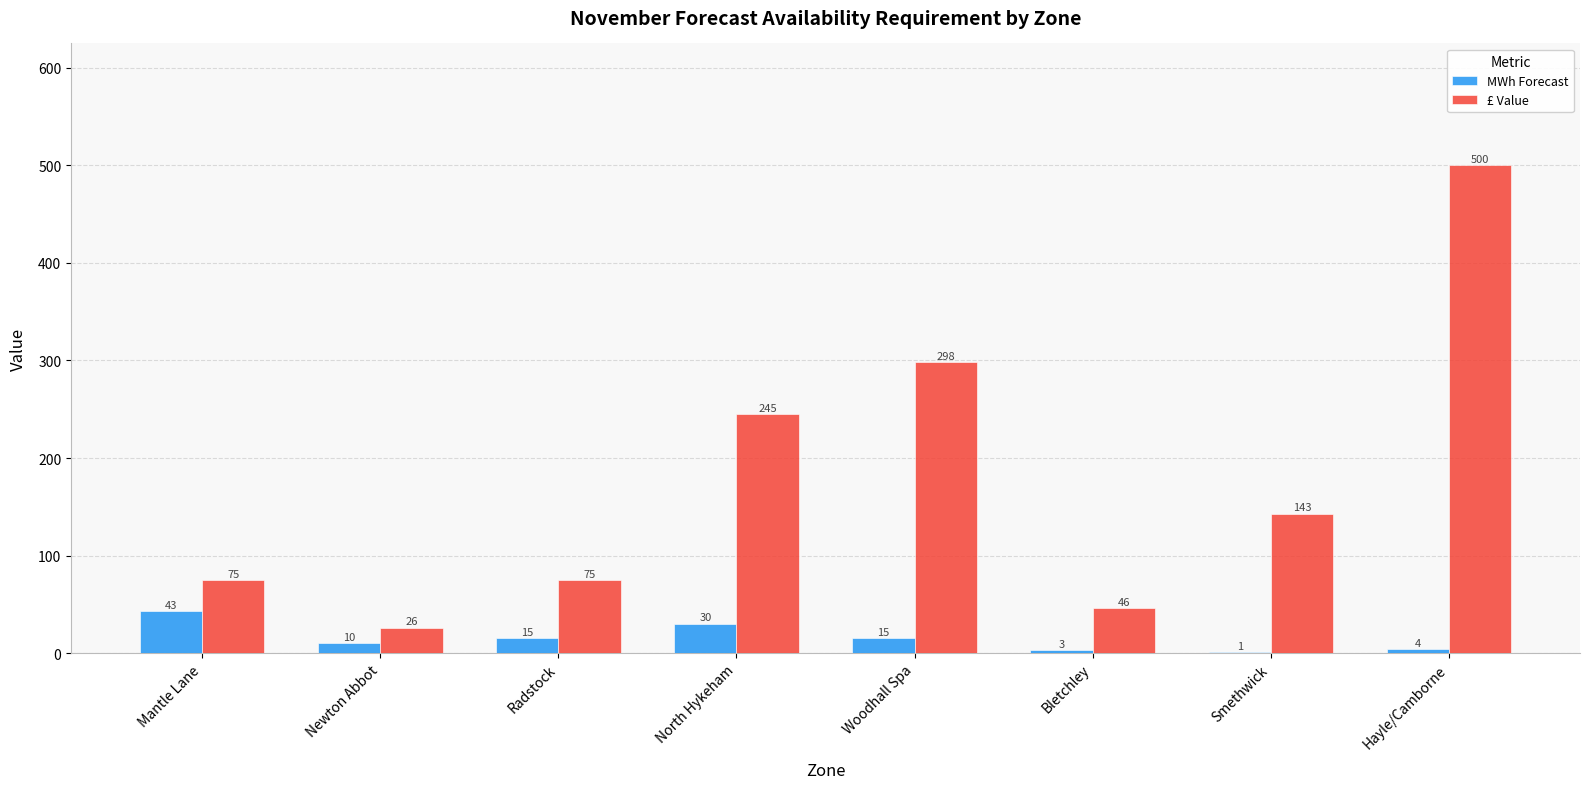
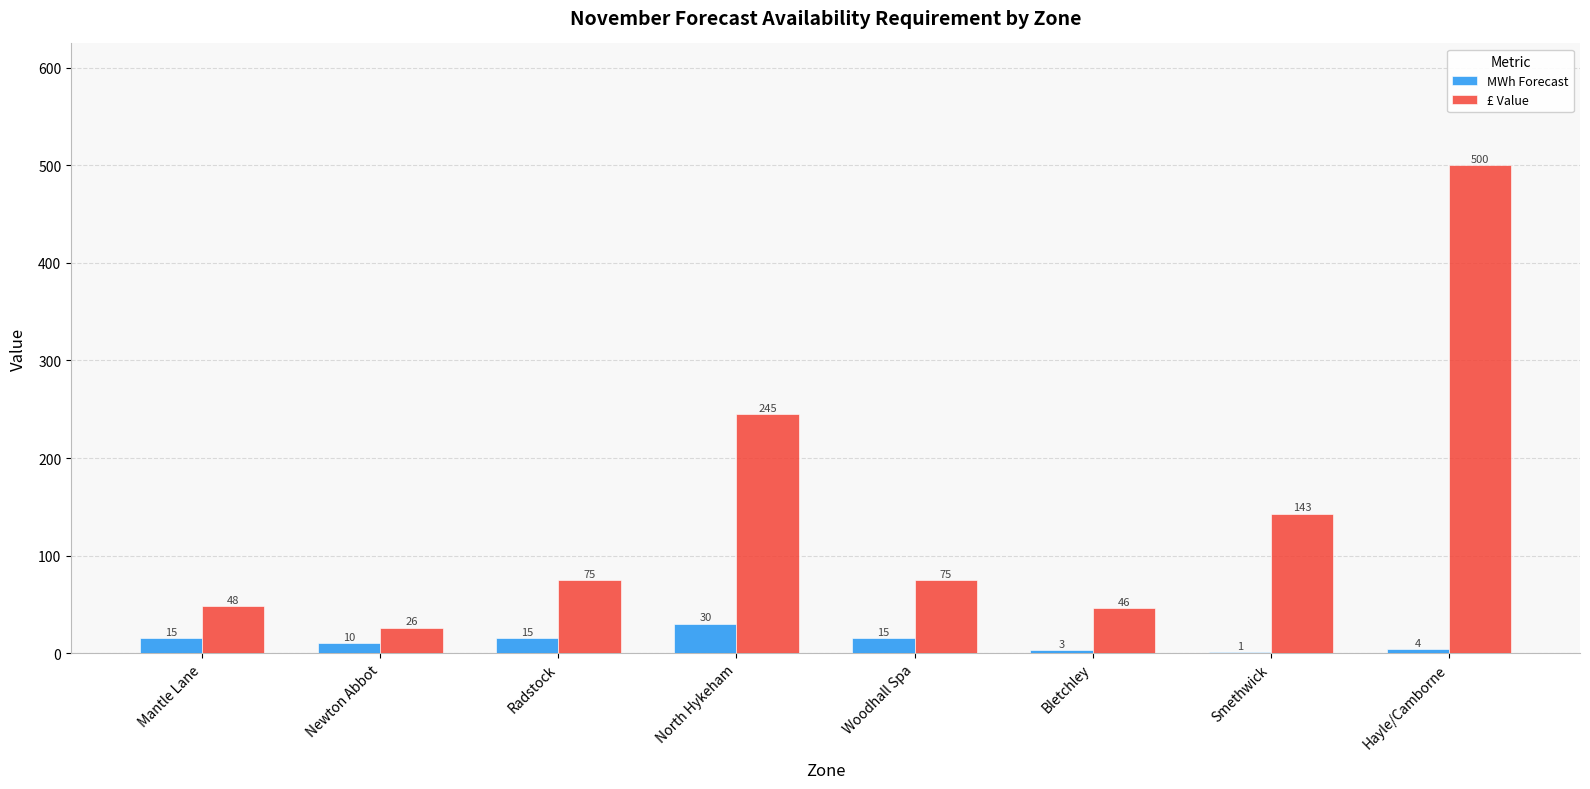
MWh Forecast, Mantle Lane: 43 -> 15
£ Value, Mantle Lane: 75 -> 48
£ Value, Woodhall Spa: 298 -> 75
